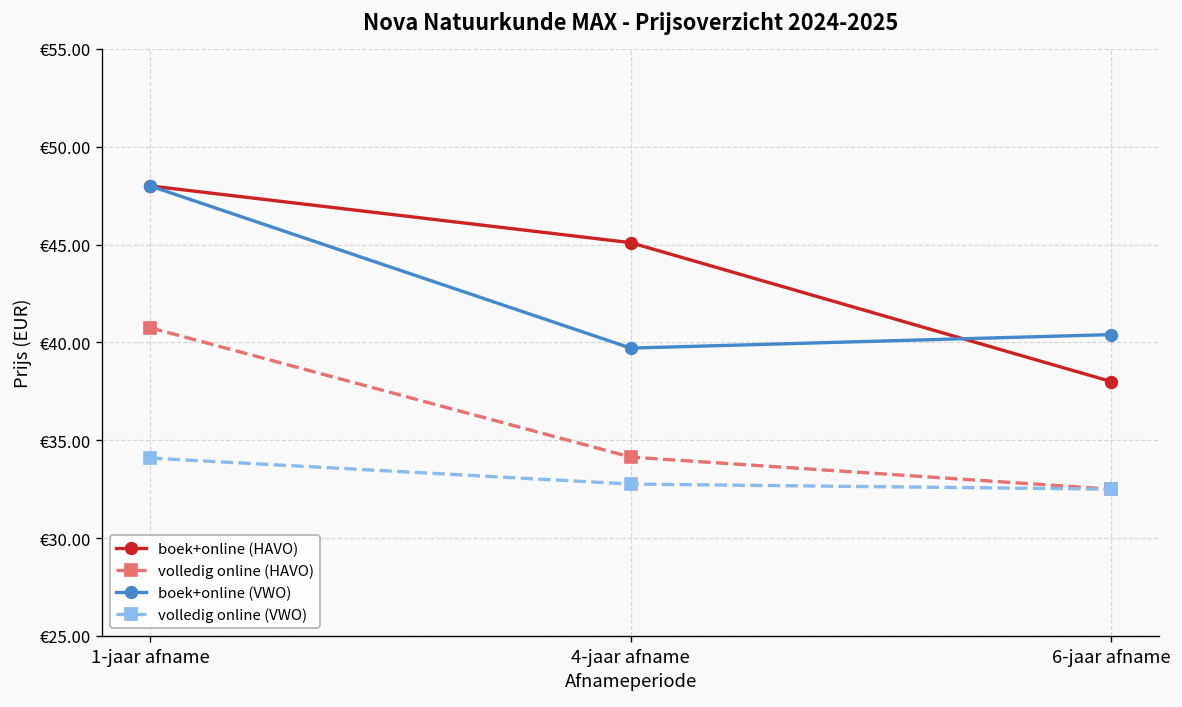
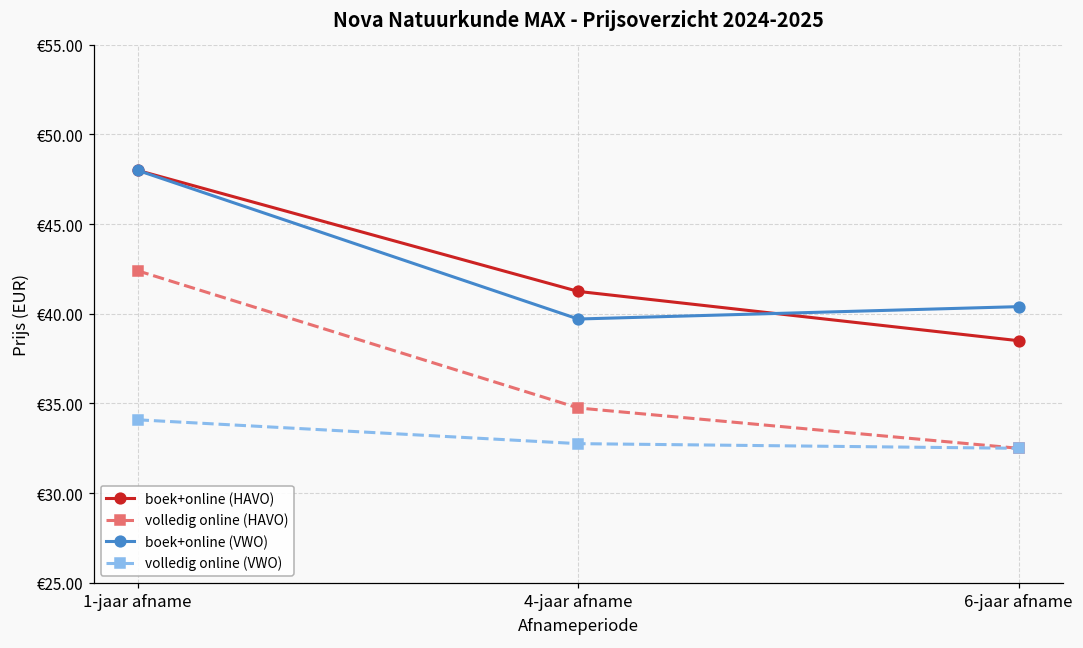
volledig online (HAVO), 1-jaar afname: €40.8 -> €42.4
boek+online (HAVO), 4-jaar afname: €45.1 -> €41.3
volledig online (HAVO), 4-jaar afname: €34.1 -> €34.8
boek+online (HAVO), 6-jaar afname: €38.0 -> €38.5
